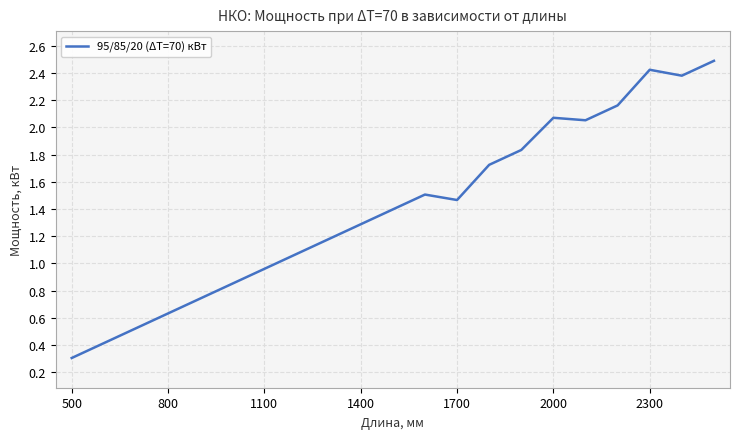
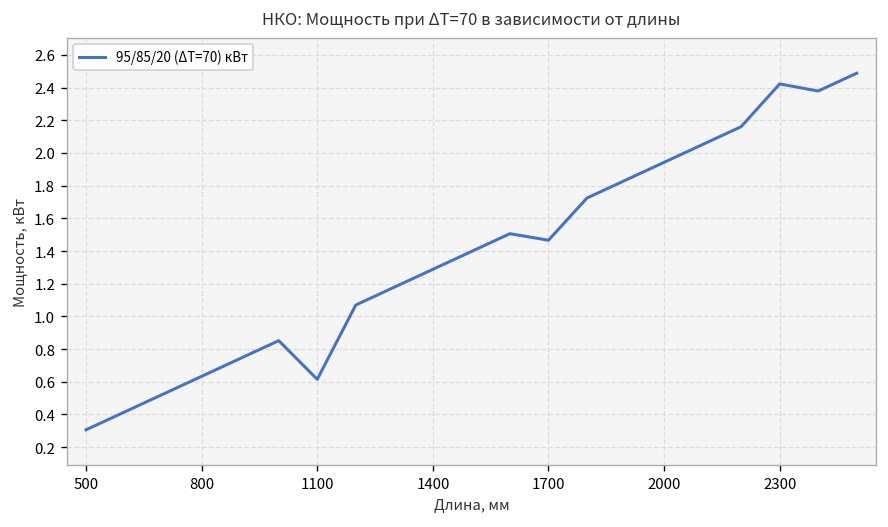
1100: 0.96 -> 0.61
2000: 2.07 -> 1.94
